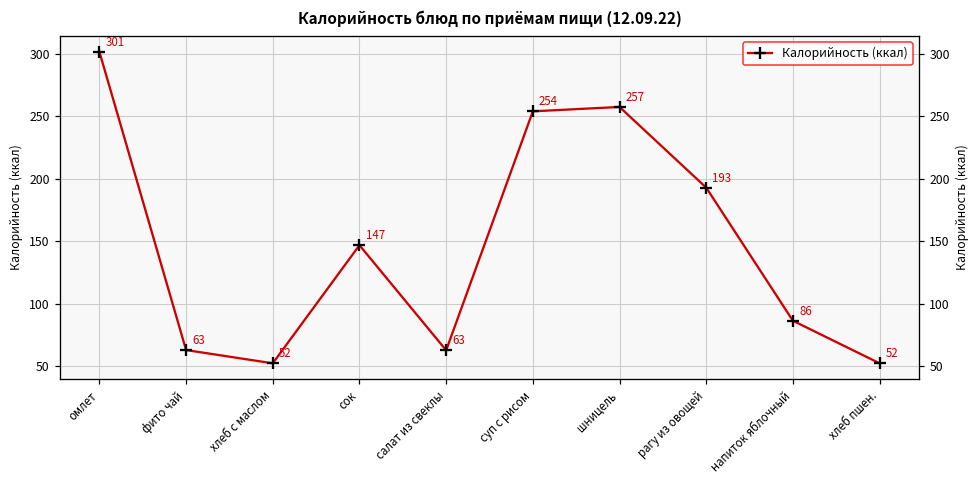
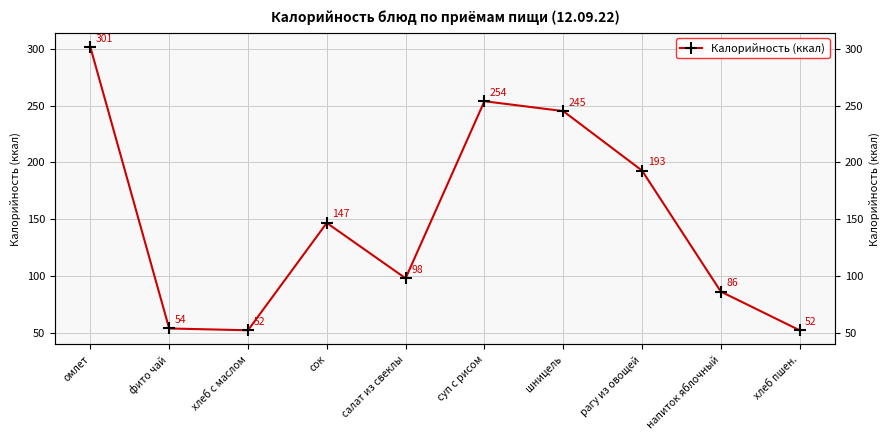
фито чай: 63 -> 54
салат из свеклы: 63 -> 98
шницель: 257 -> 245
